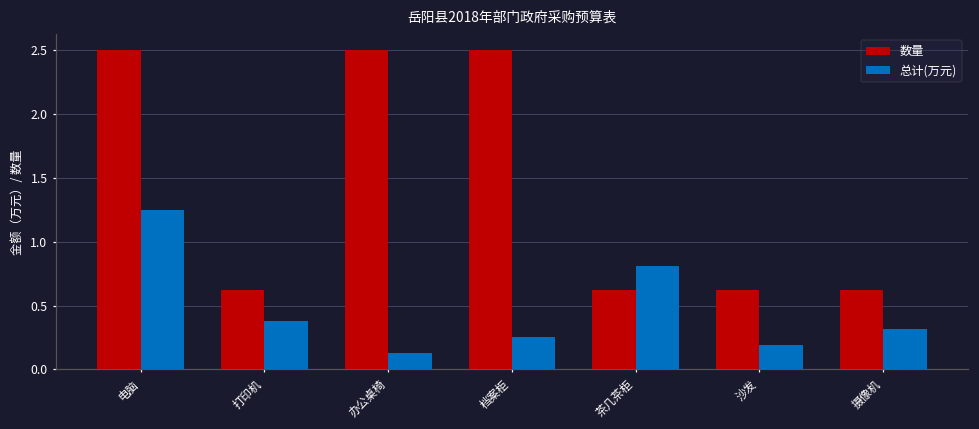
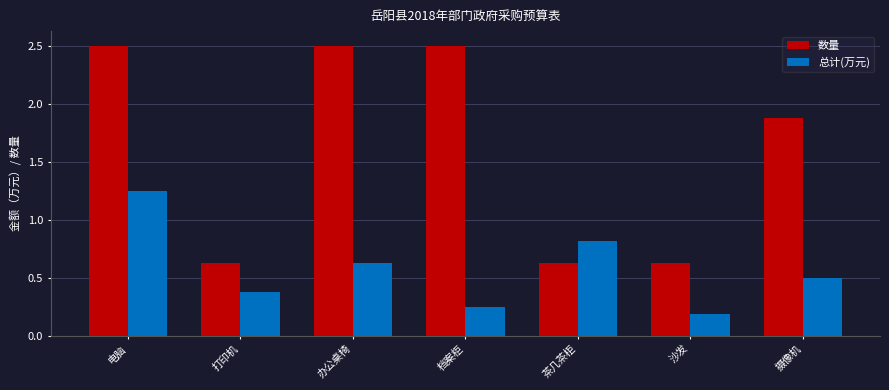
总计(万元), 办公桌椅: 0.13 -> 0.63
数量, 摄像机: 0.63 -> 1.88
总计(万元), 摄像机: 0.31 -> 0.50
